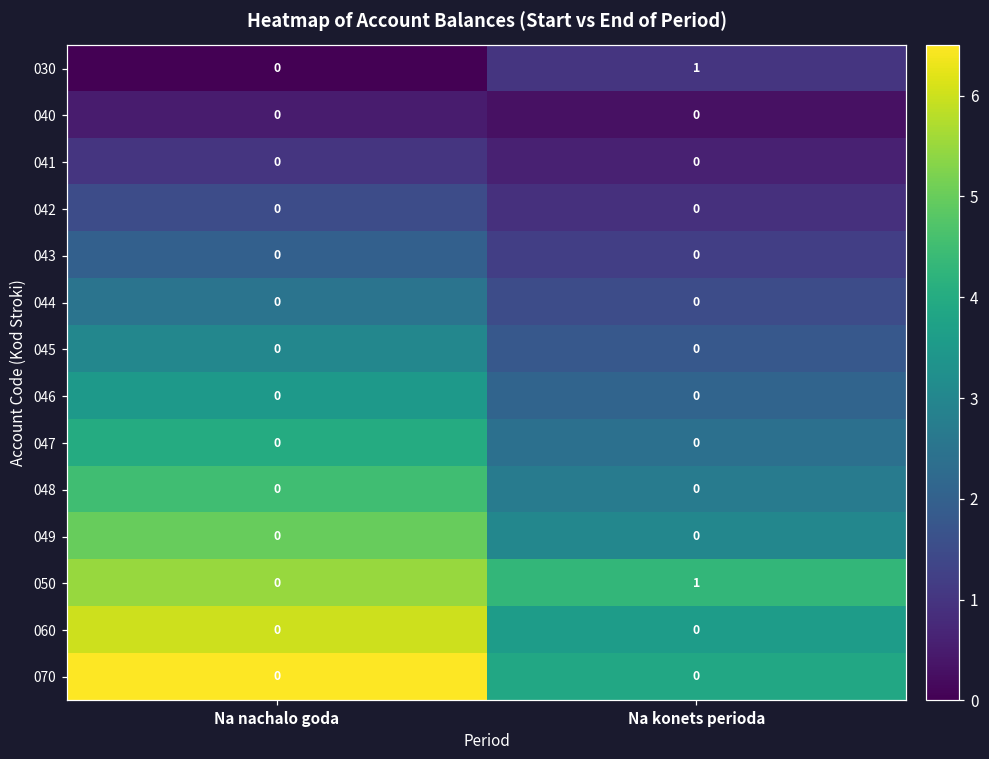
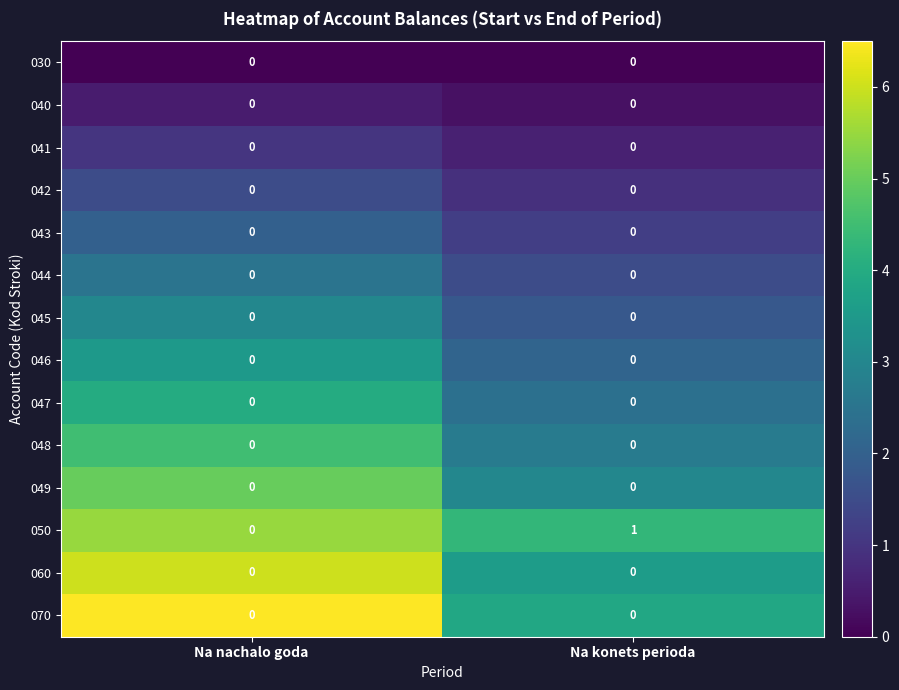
030, Na konets perioda: 1 -> 0
